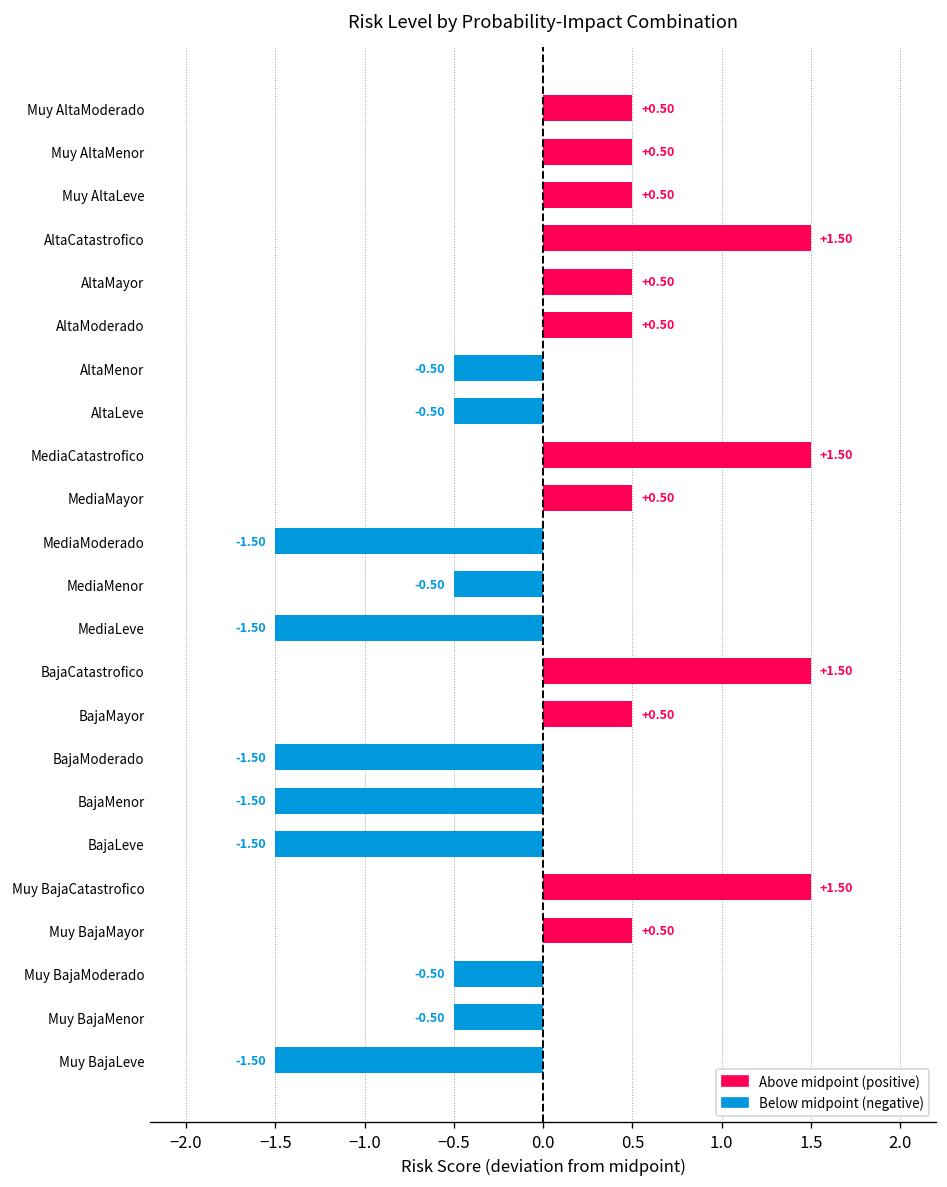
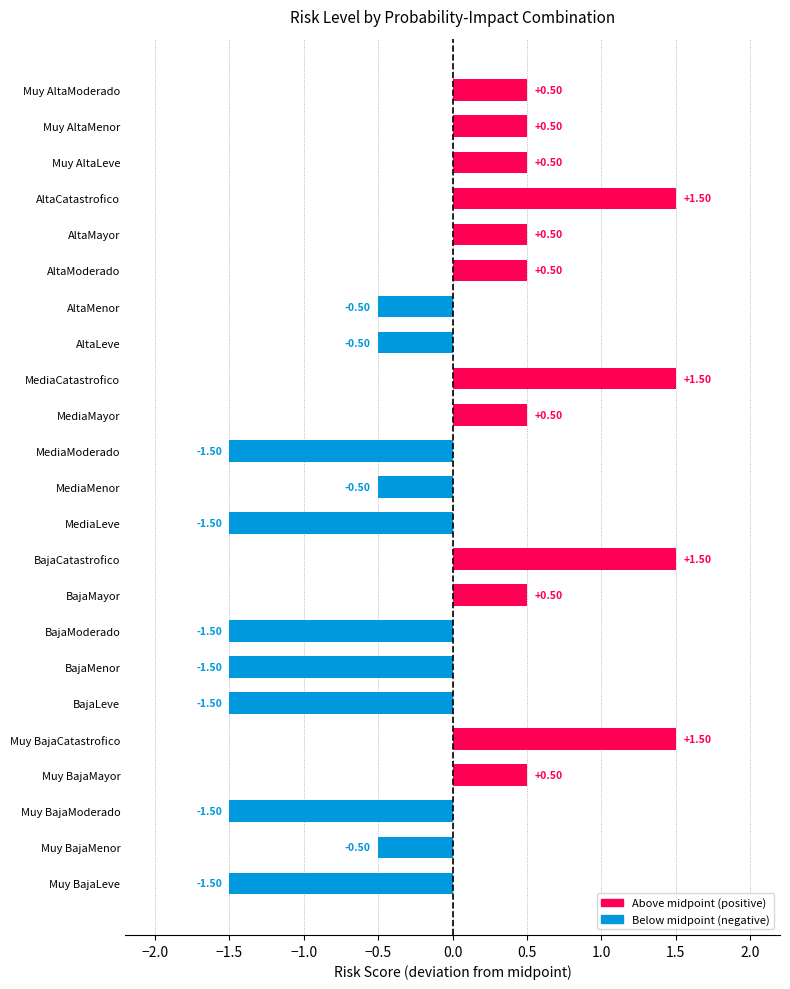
Muy BajaModerado: -0.50 -> -1.50
